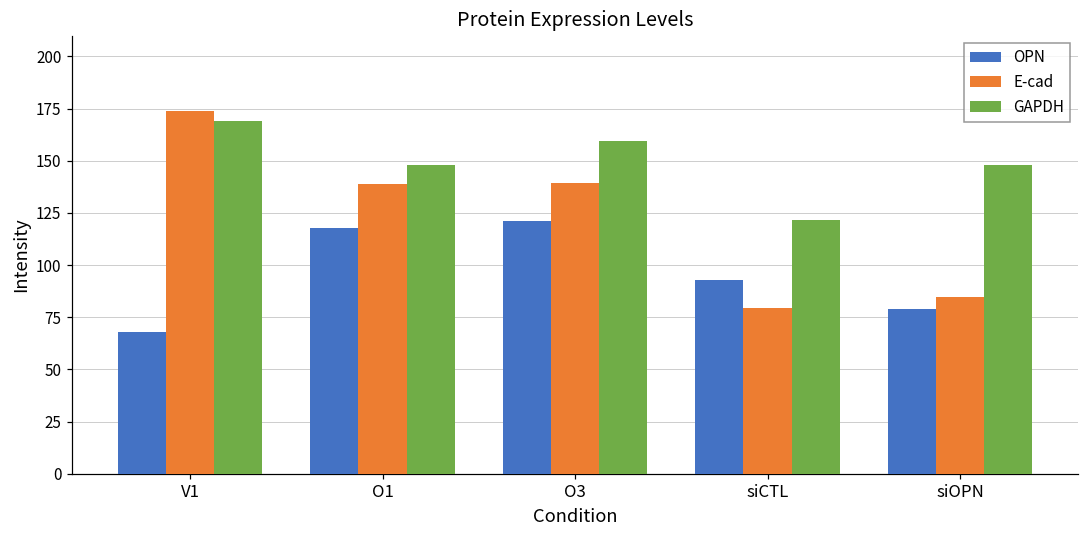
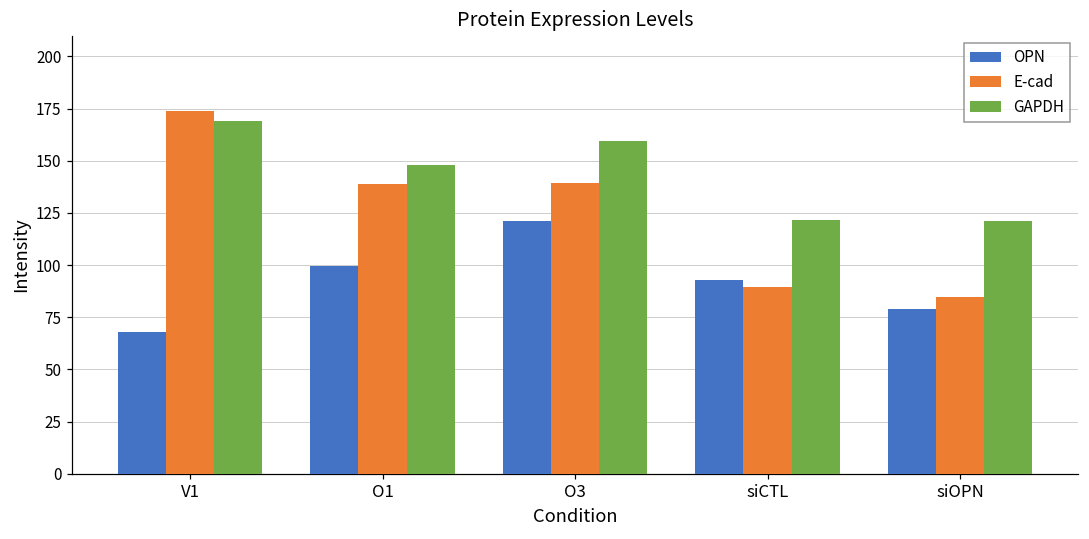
OPN, O1: 118 -> 100
E-cad, siCTL: 79 -> 89
GAPDH, siOPN: 148 -> 121
